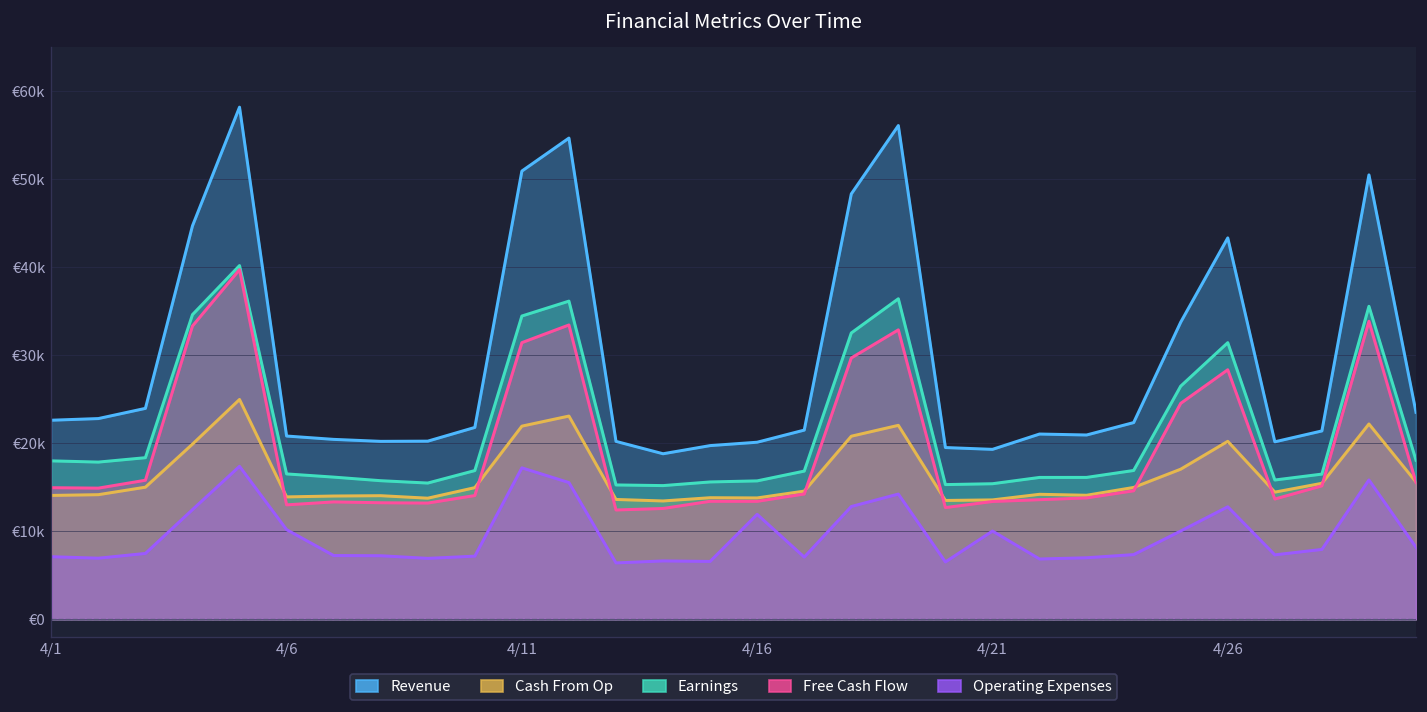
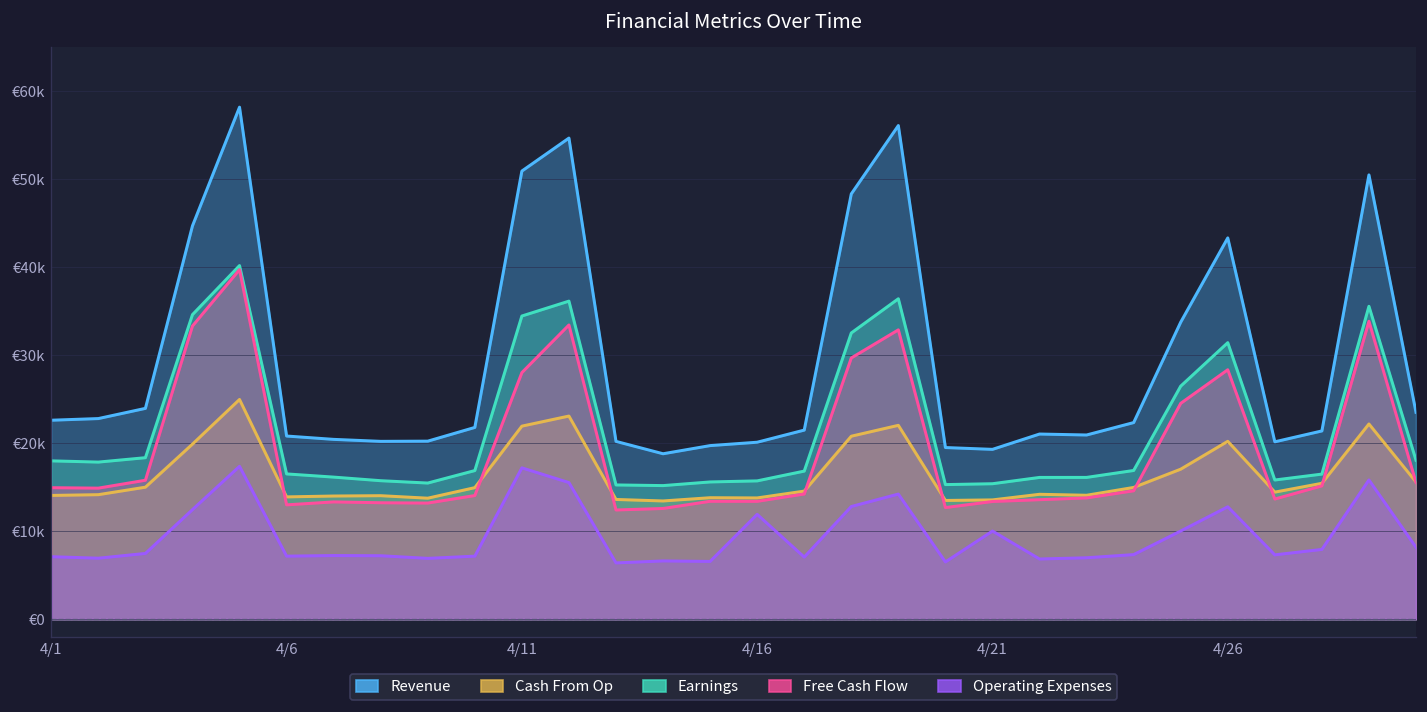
Operating Expenses, 4/6: €10000 -> €7000
Free Cash Flow, 4/11: €31000 -> €28000
